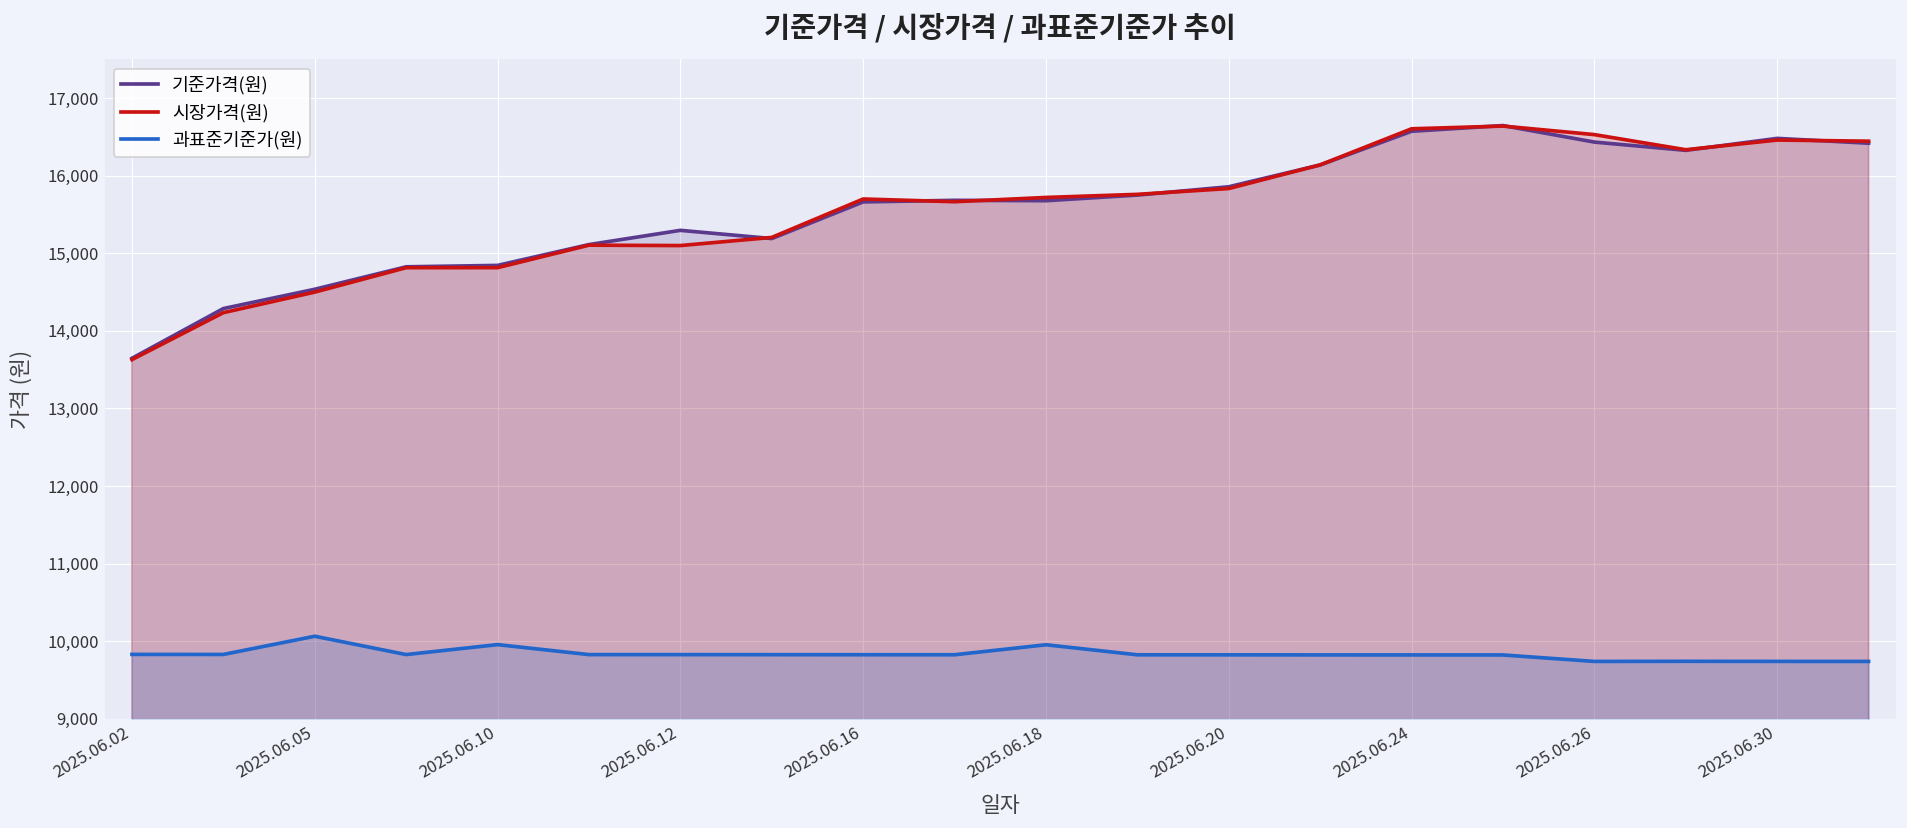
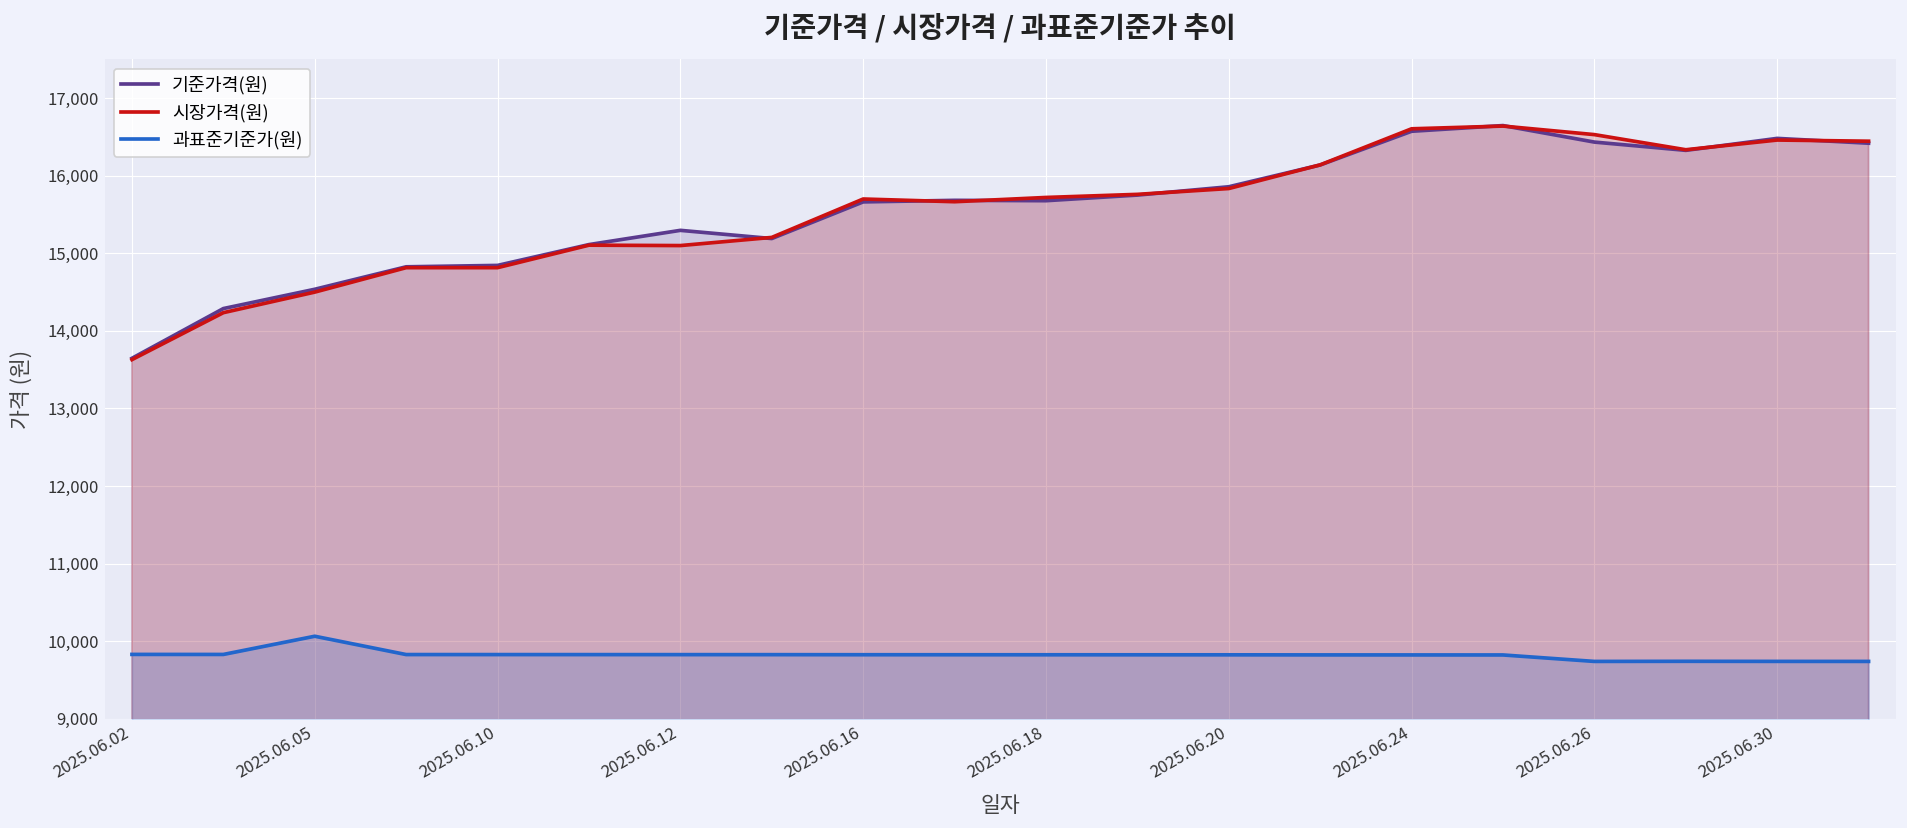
과표준기준가(원), 2025.06.10: 10,000 -> 9,800
과표준기준가(원), 2025.06.18: 10,000 -> 9,800
